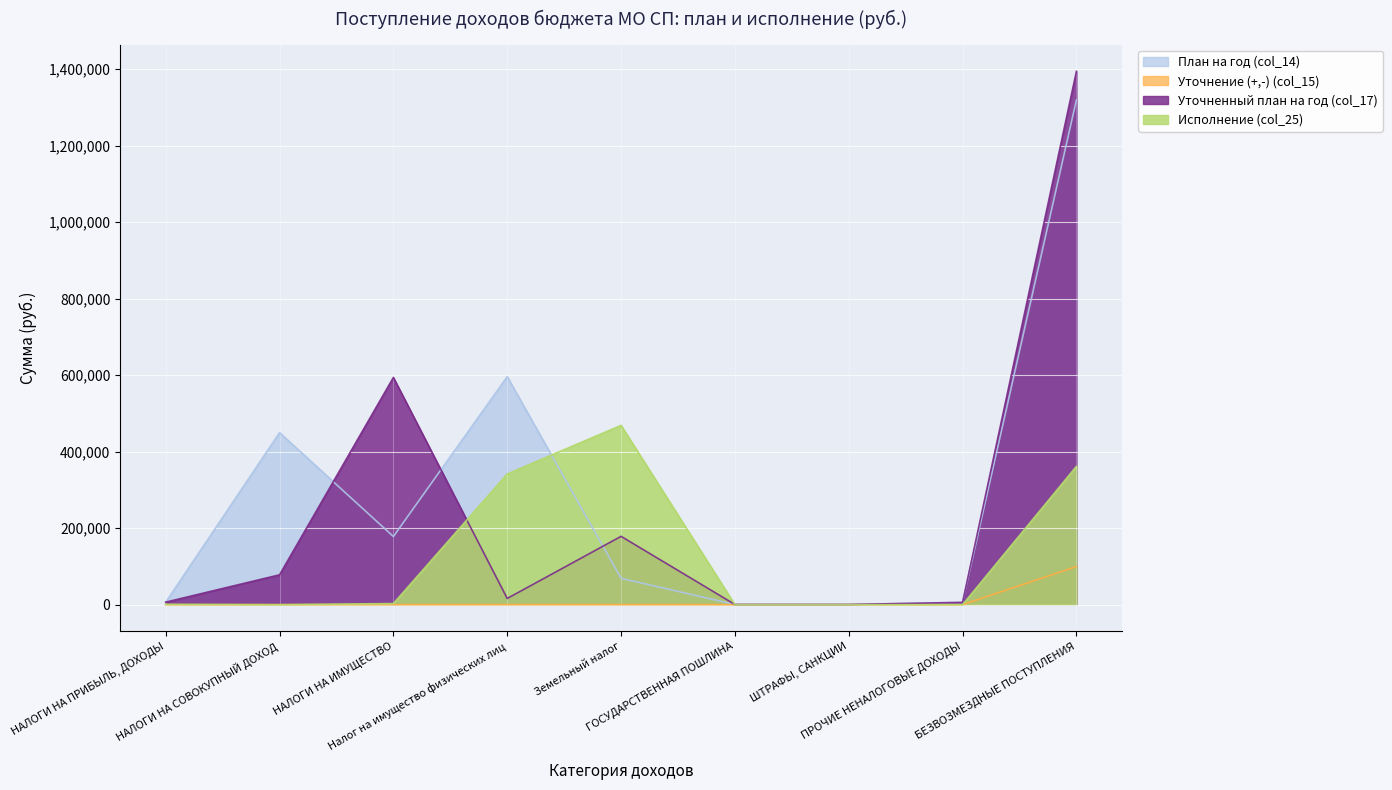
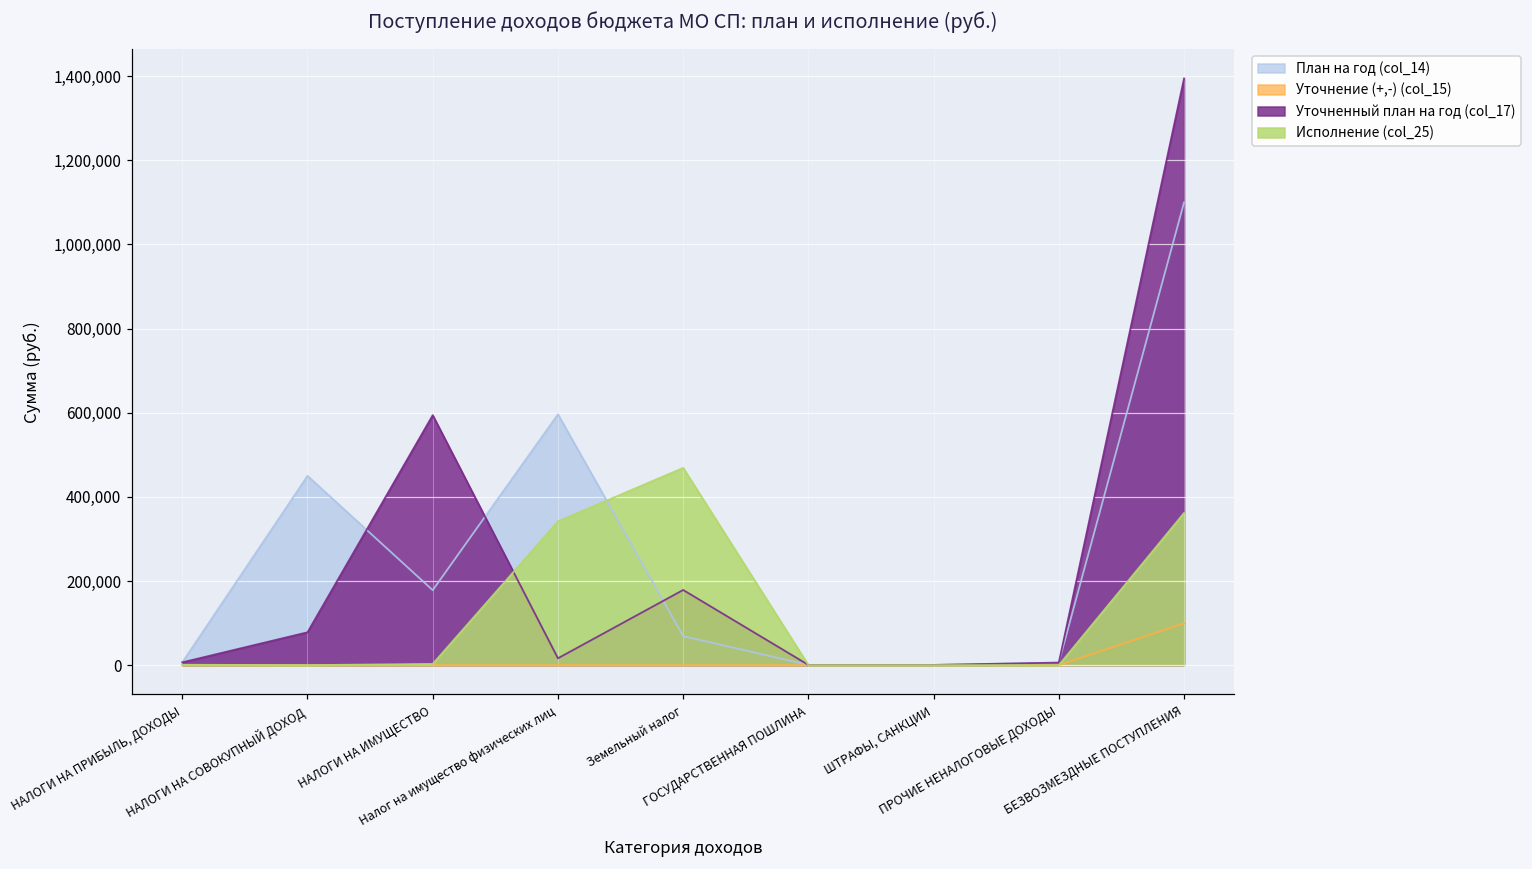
План на год (col_14), БЕЗВОЗМЕЗДНЫЕ ПОСТУПЛЕНИЯ: 1,320,000 -> 1,100,000
